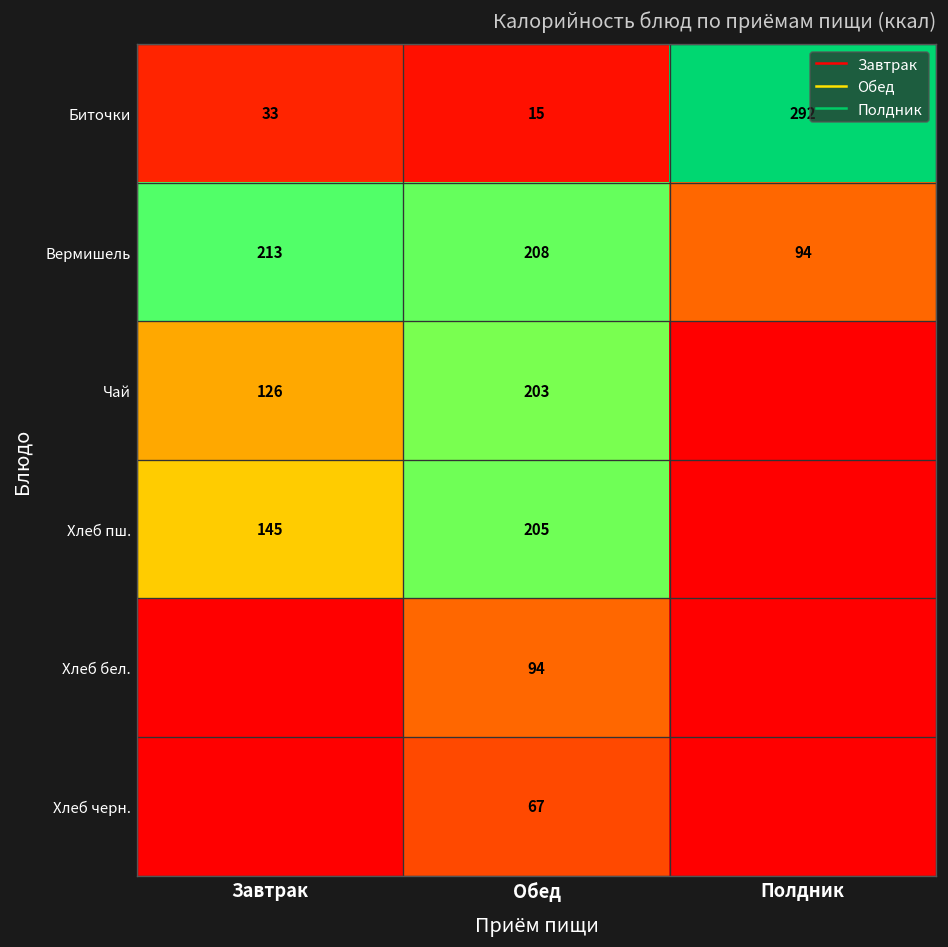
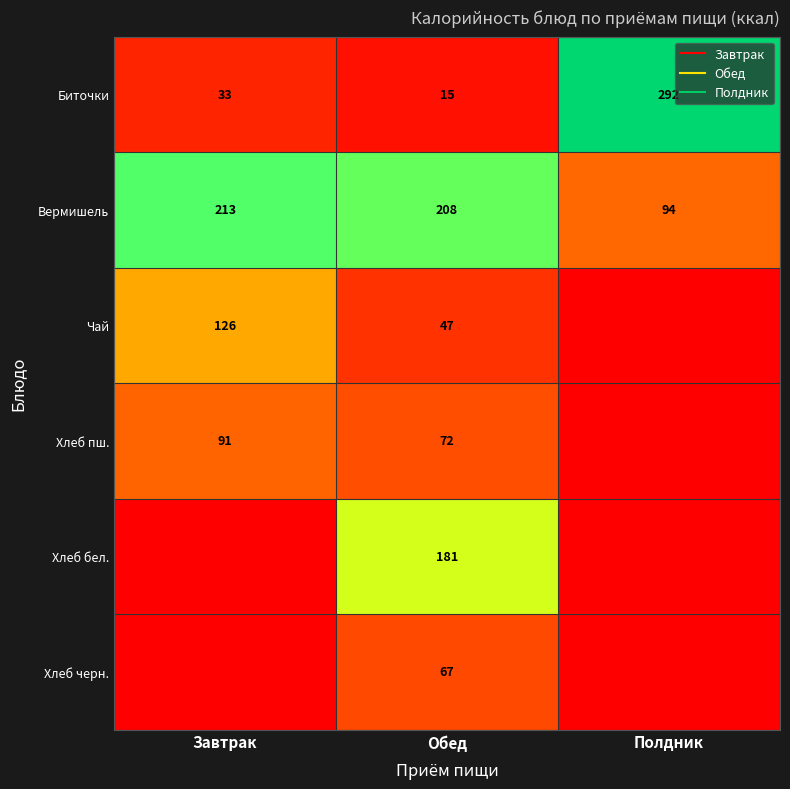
Чай, Обед: 203 -> 47
Хлеб пш., Завтрак: 145 -> 91
Хлеб пш., Обед: 205 -> 72
Хлеб бел., Обед: 94 -> 181
